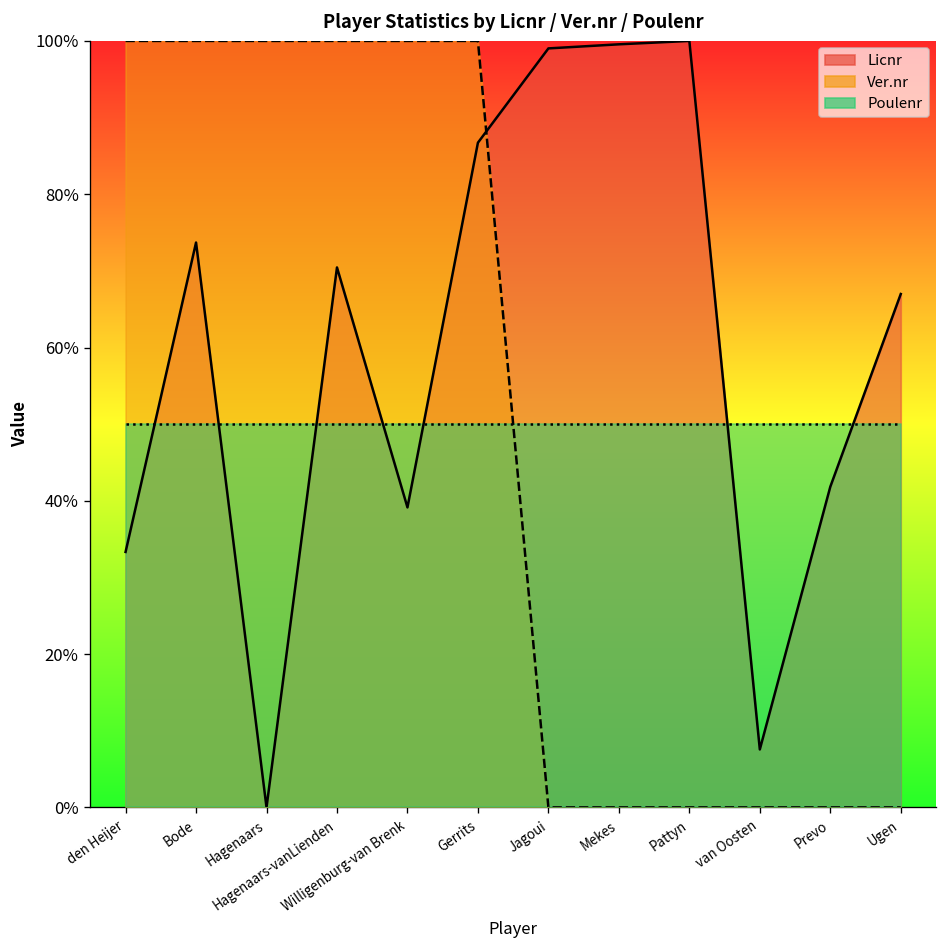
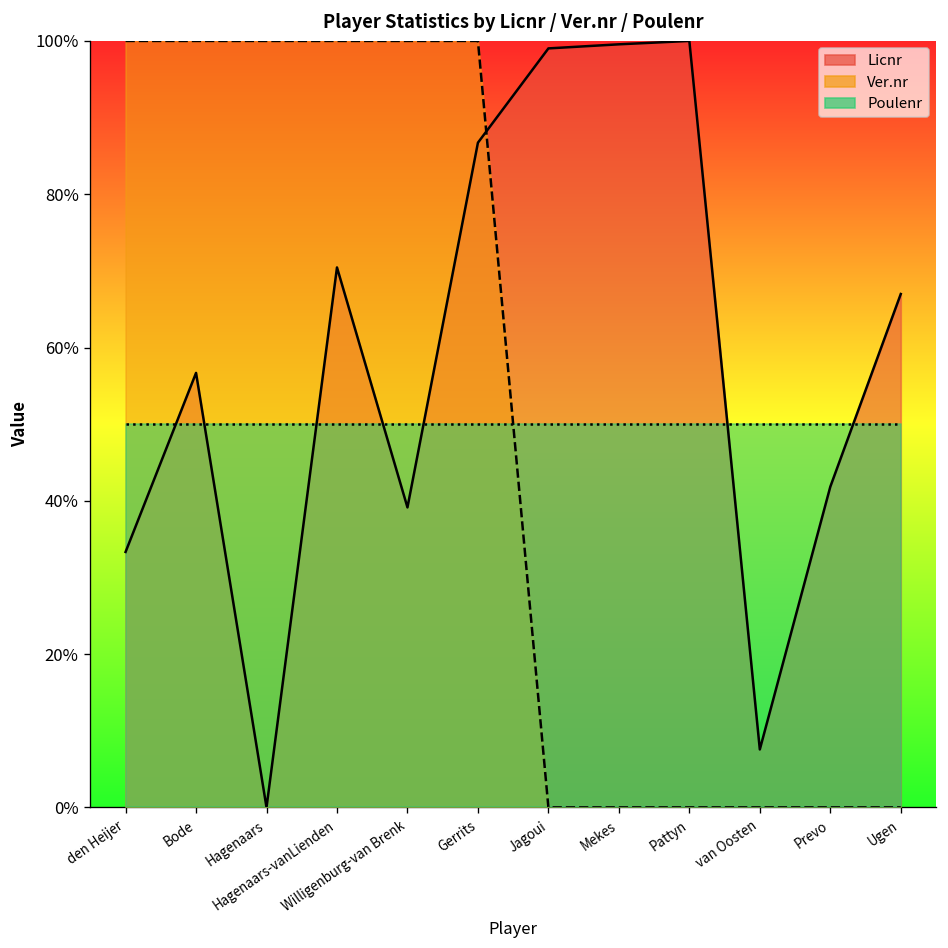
Licnr, Bode: 74% -> 57%
